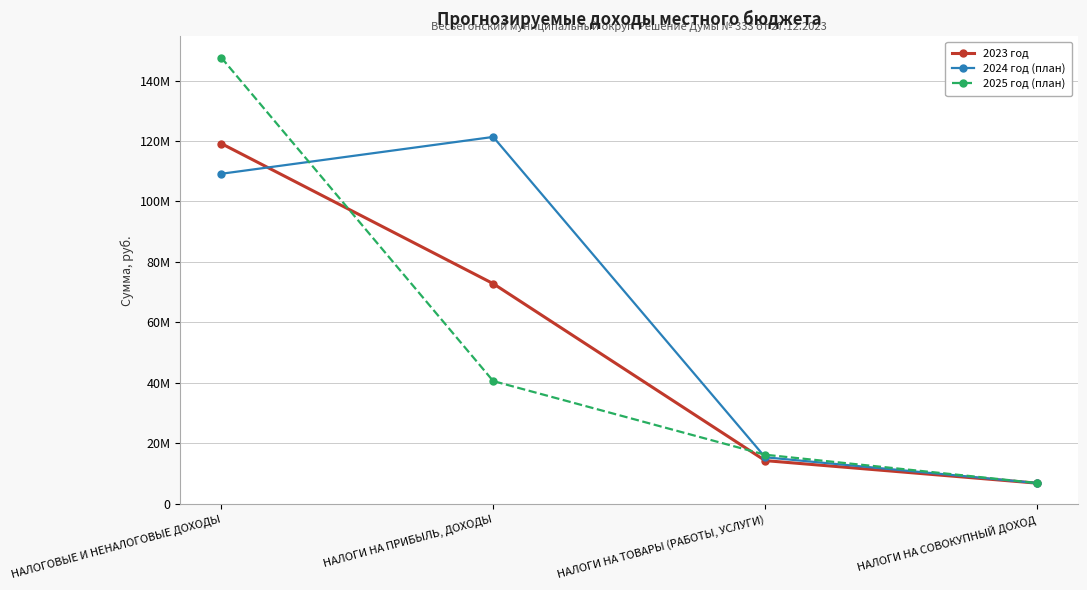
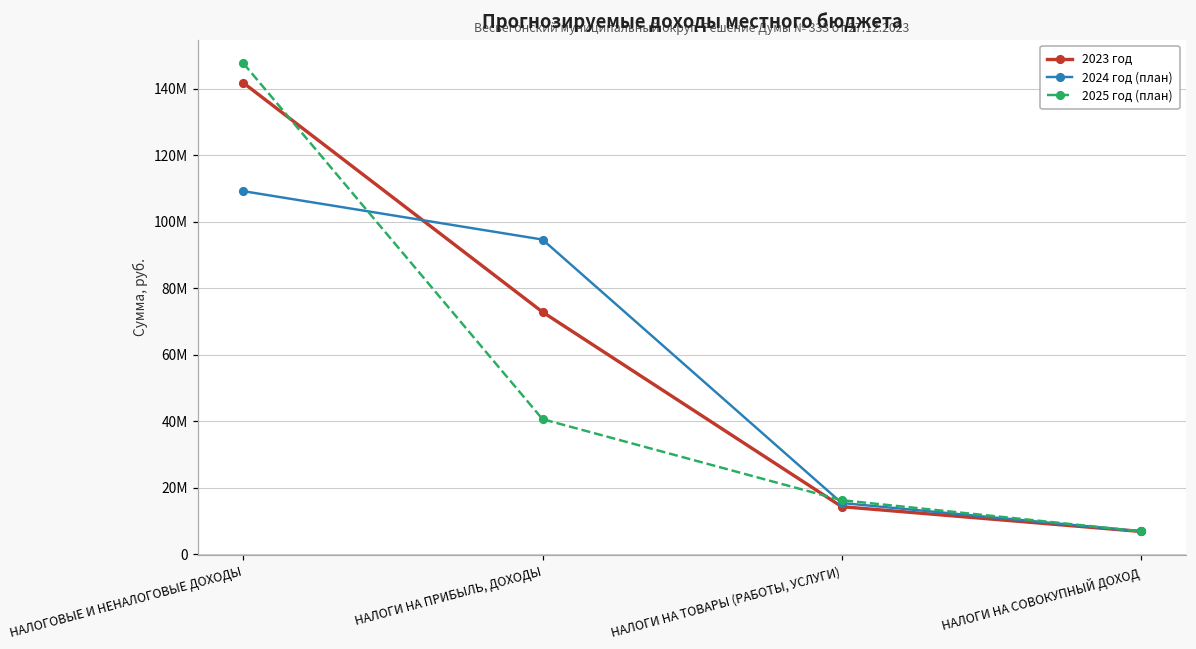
2023 год, НАЛОГОВЫЕ И НЕНАЛОГОВЫЕ ДОХОДЫ: 119000000 -> 142000000
2024 год (план), НАЛОГИ НА ПРИБЫЛЬ, ДОХОДЫ: 121000000 -> 95000000
